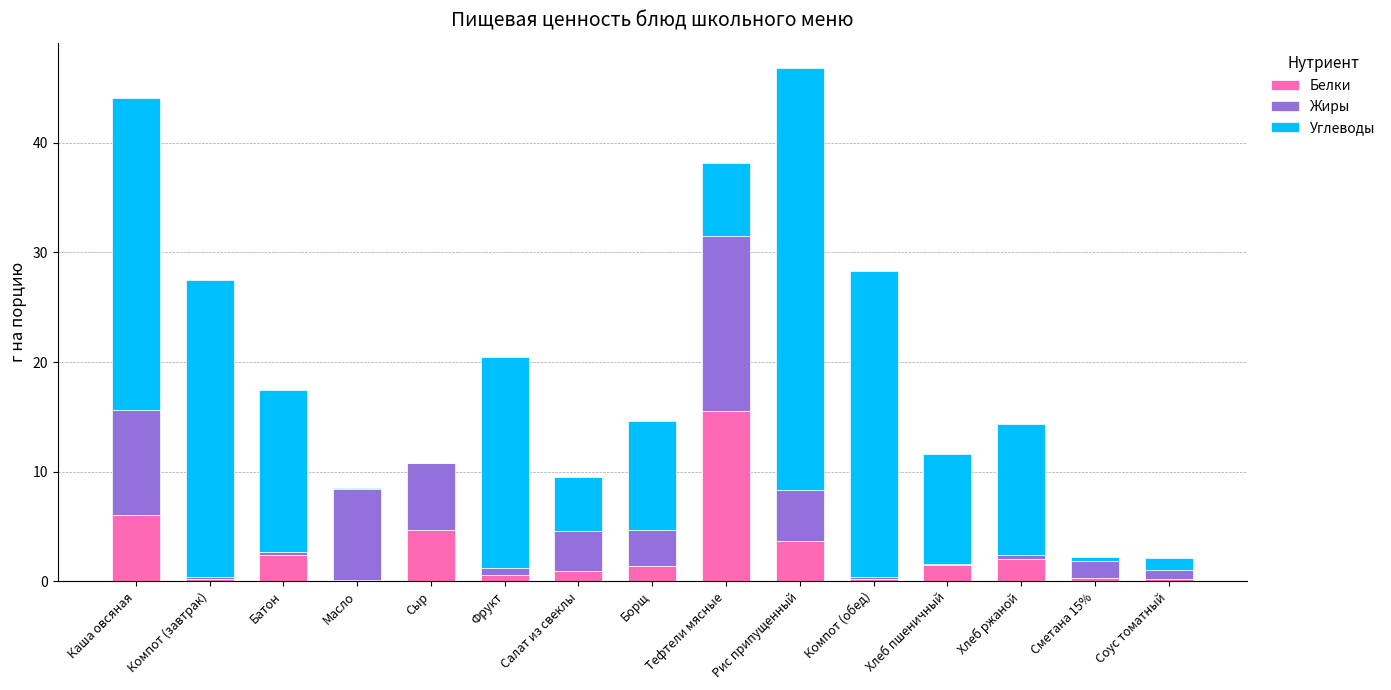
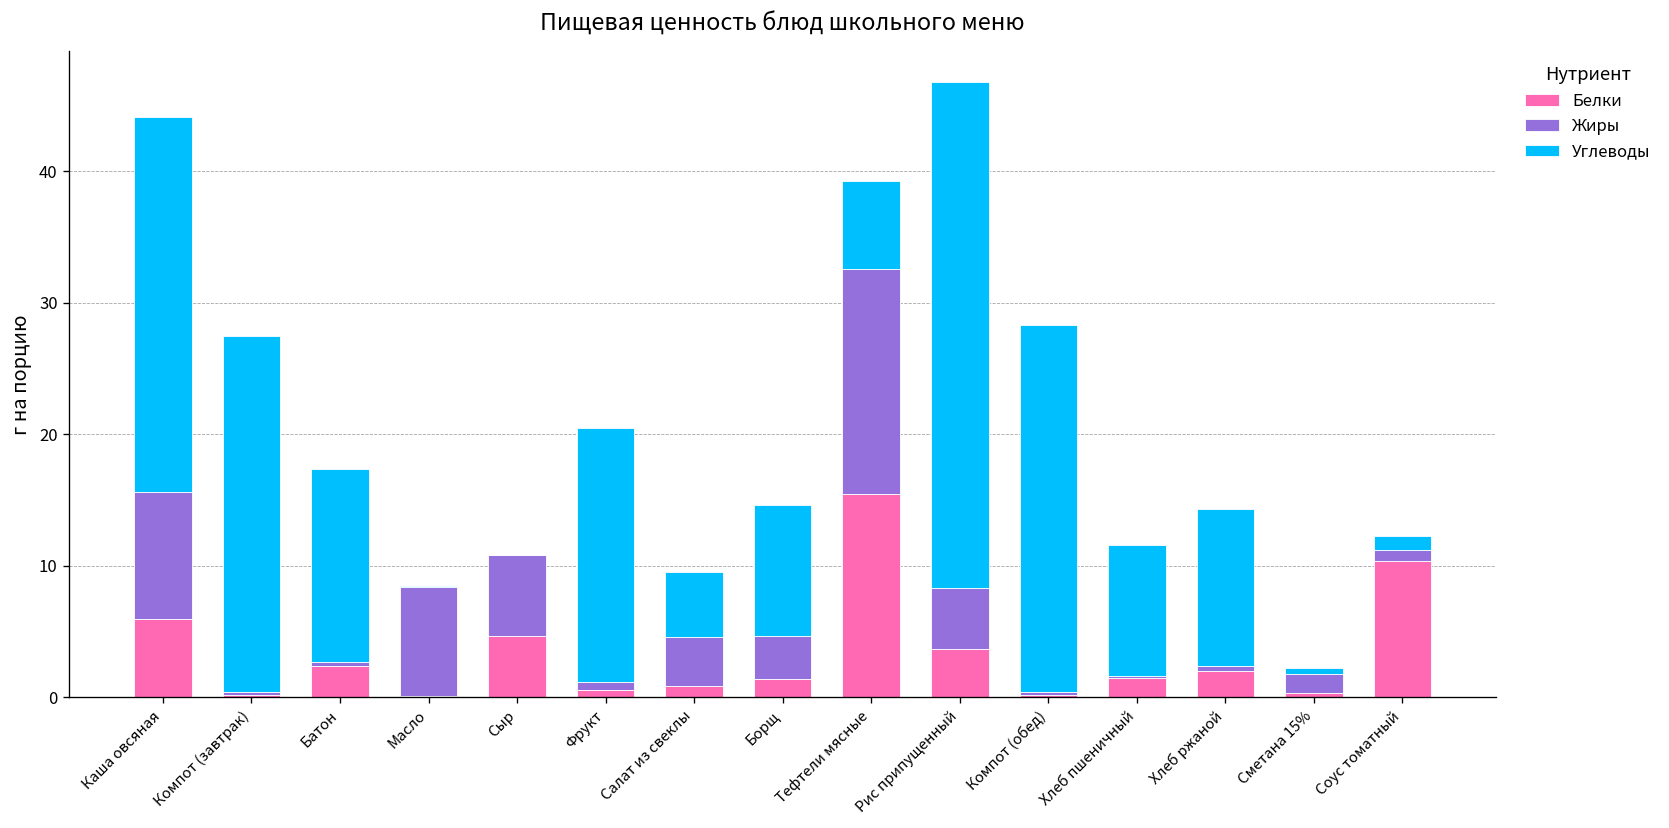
Жиры, Тефтели мясные: 16.0 -> 17.1
Белки, Соус томатный: 0.2 -> 10.4
